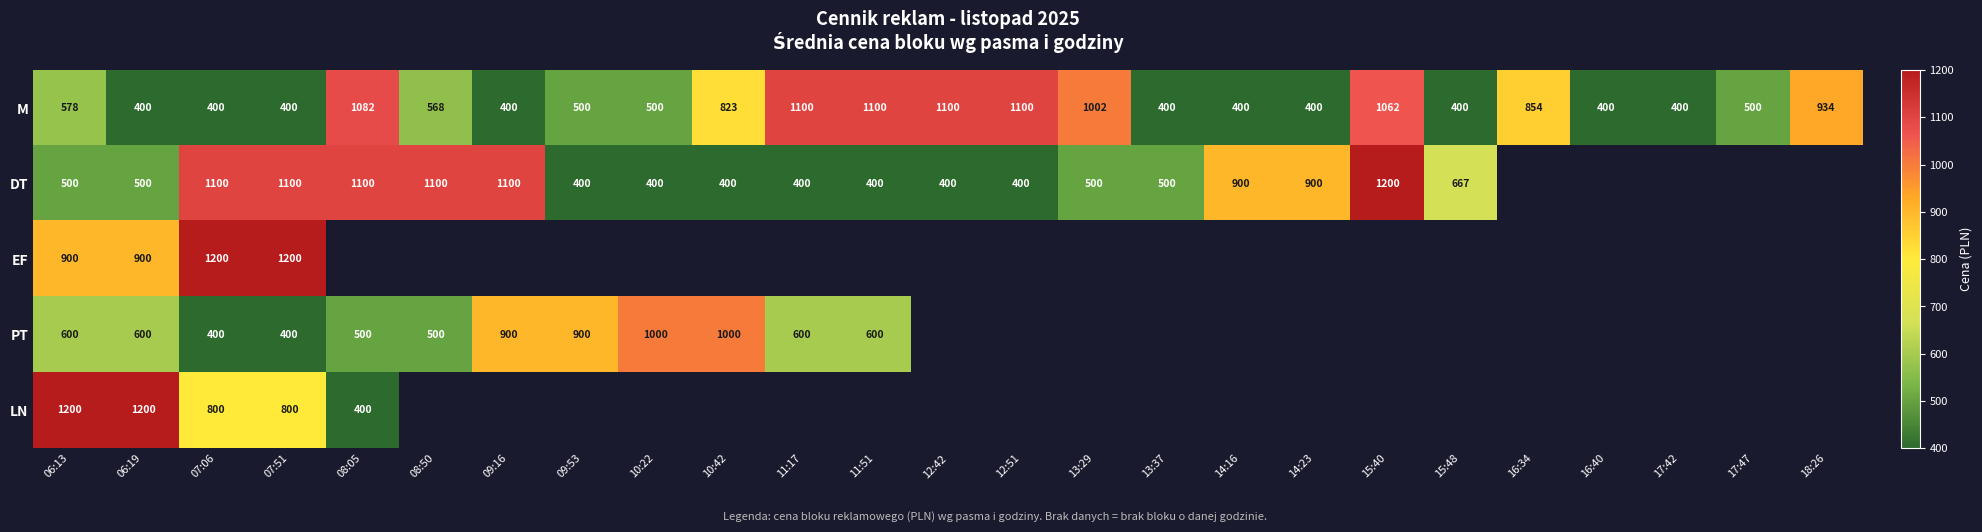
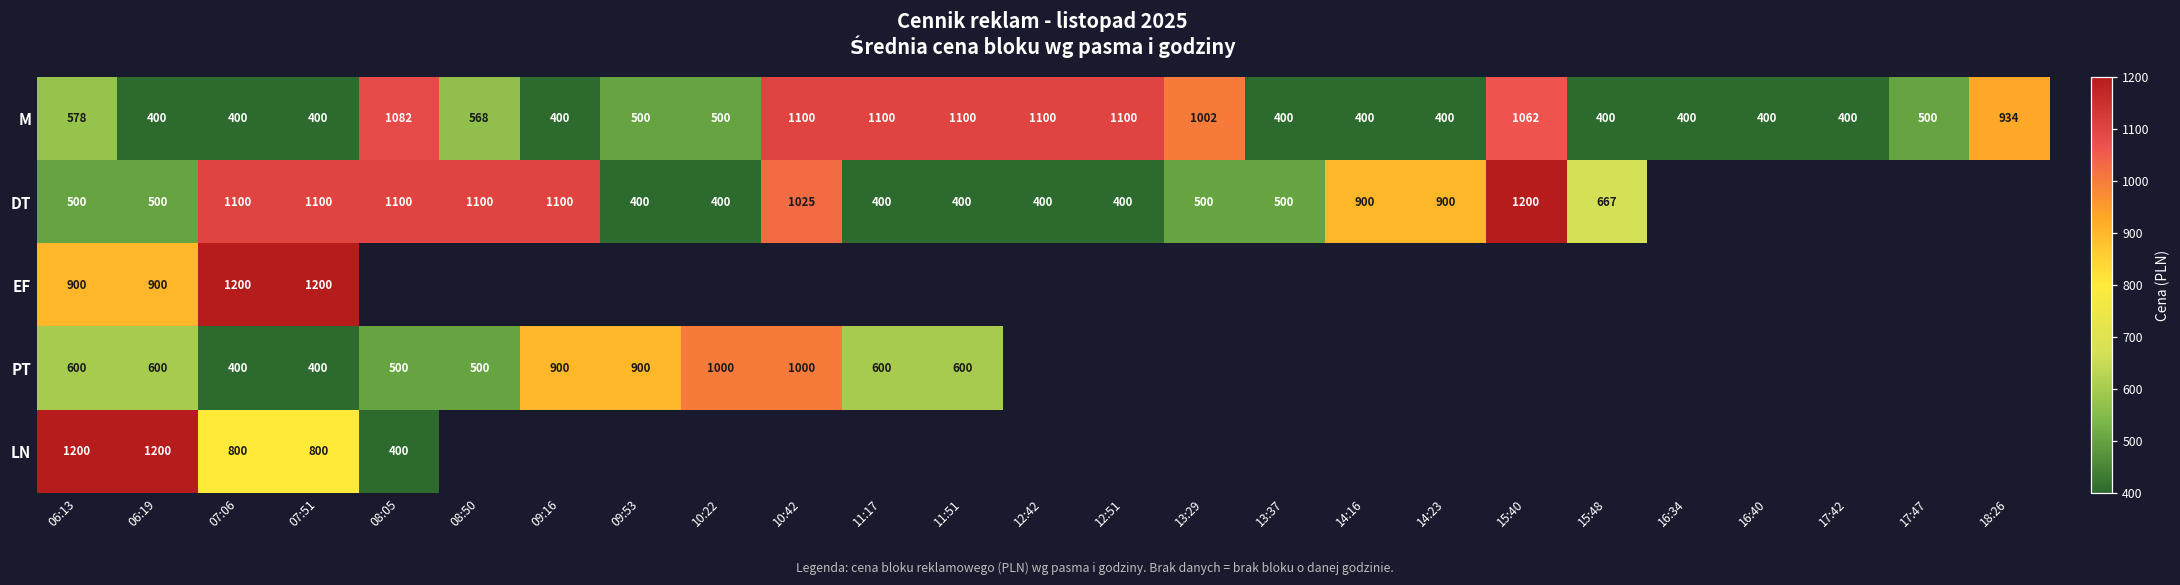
M, 10:42: 823 -> 1100
M, 16:34: 854 -> 400
DT, 10:42: 400 -> 1025
